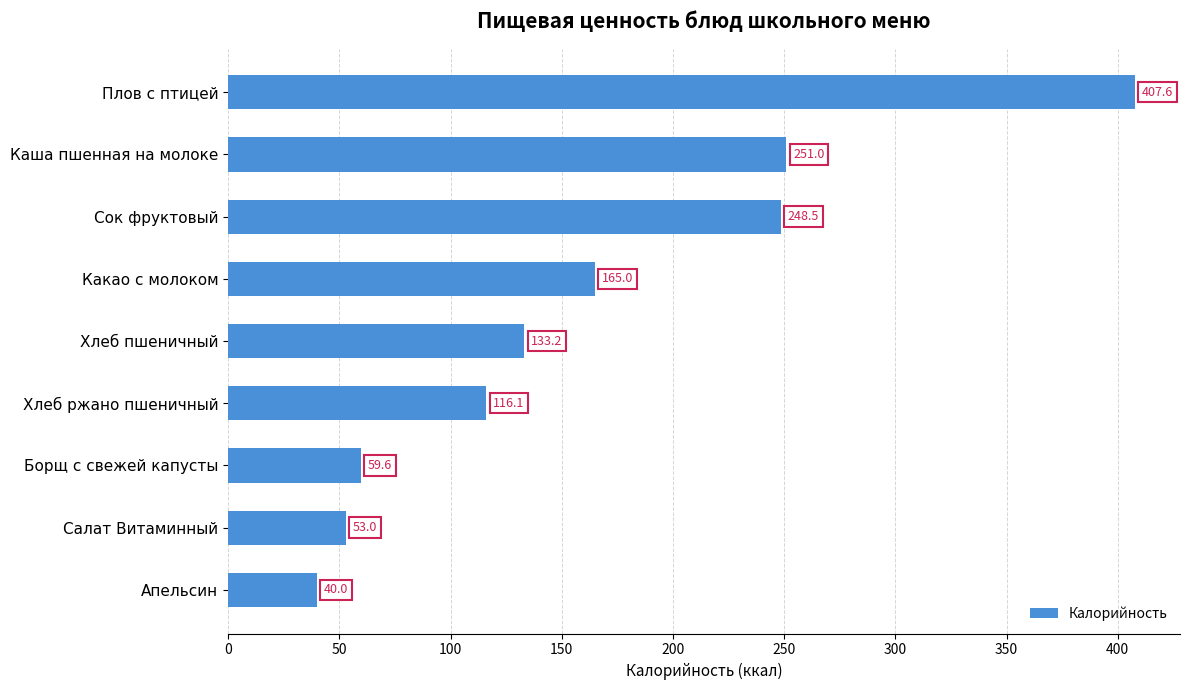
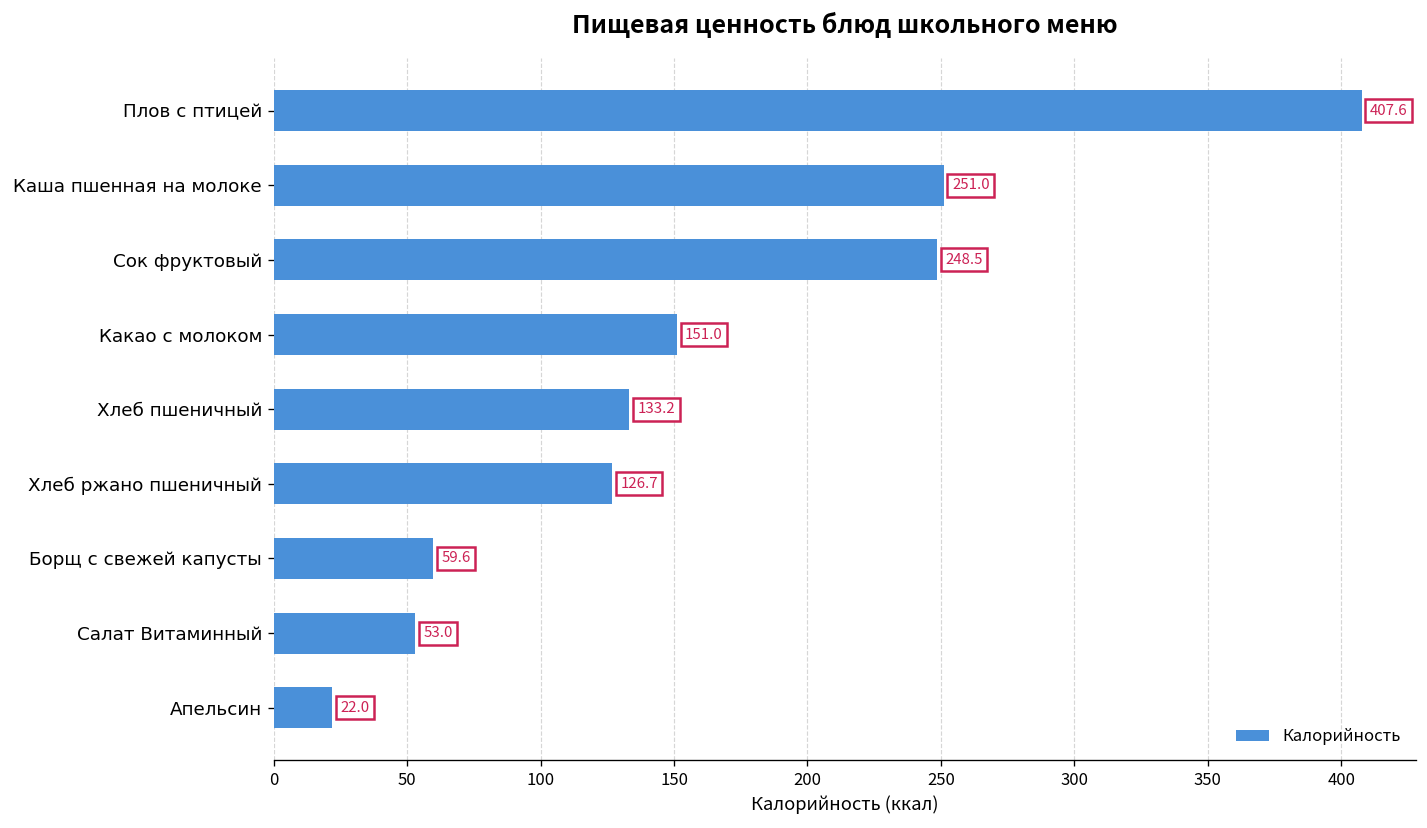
Какао с молоком: 165.0 -> 151.0
Хлеб ржано пшеничный: 116.1 -> 126.7
Апельсин: 40.0 -> 22.0
